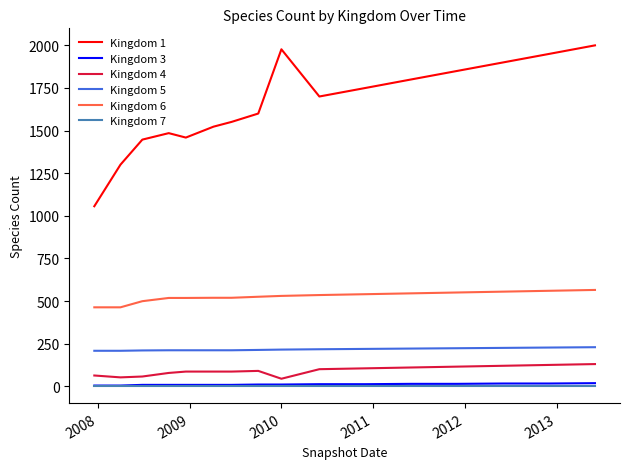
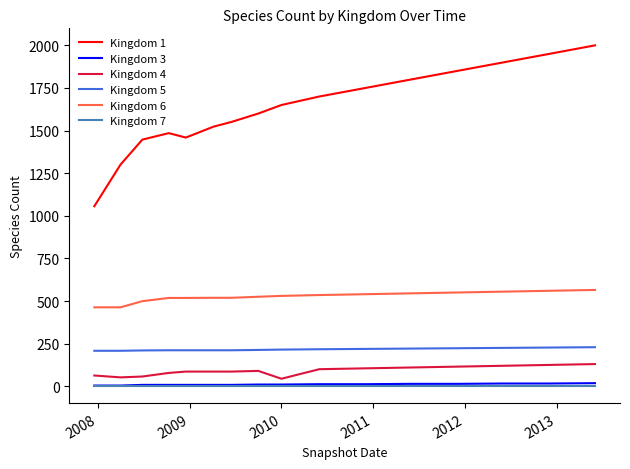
Kingdom 1, 2010: 1980 -> 1650
